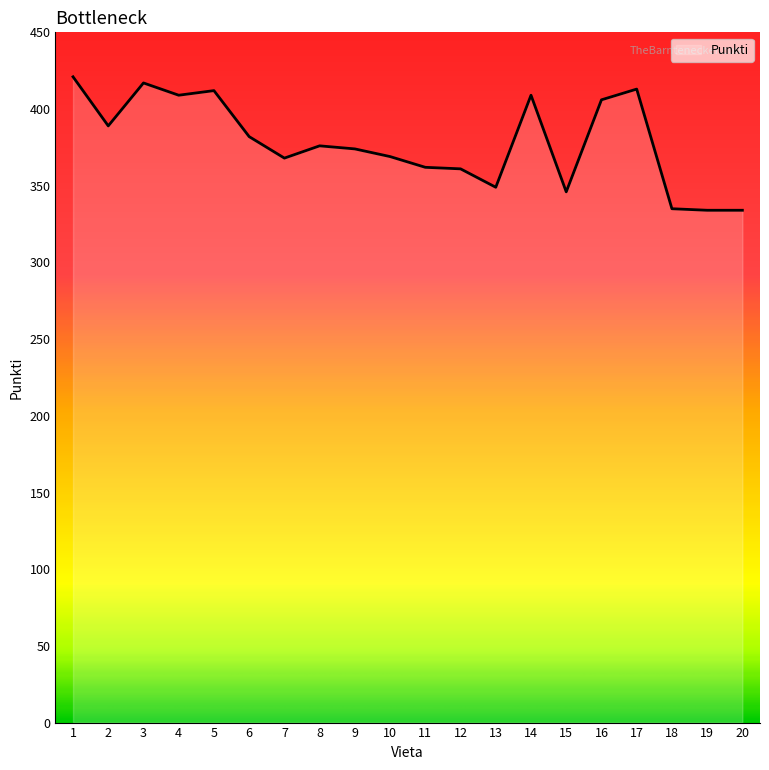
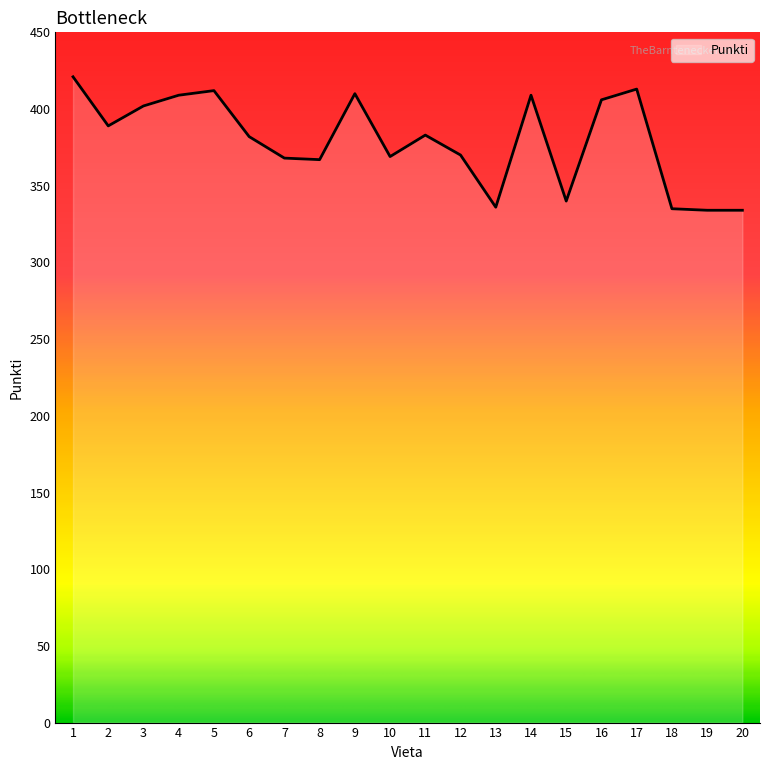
3: 417 -> 402
8: 376 -> 367
9: 374 -> 410
11: 362 -> 383
12: 361 -> 370
13: 349 -> 336
15: 346 -> 340
